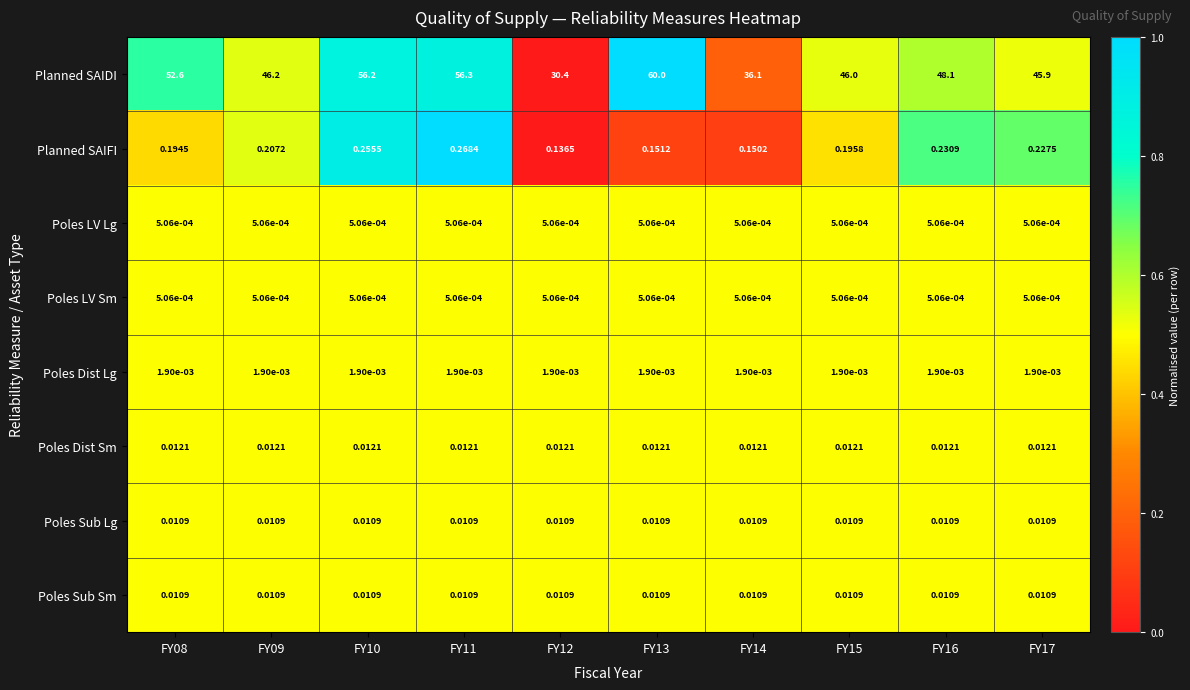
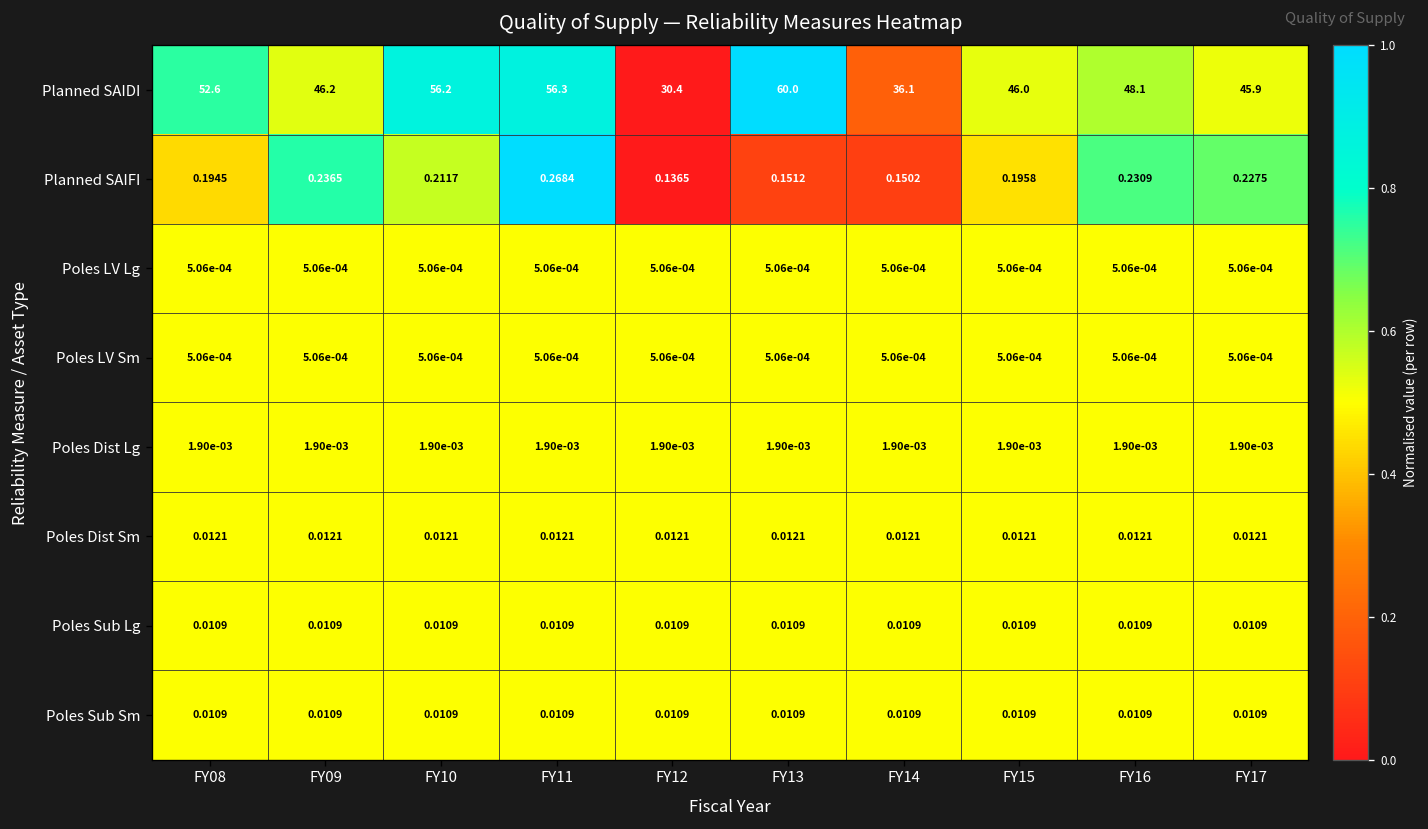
Planned SAIFI, FY09: 0.2072 -> 0.2365
Planned SAIFI, FY10: 0.2555 -> 0.2117
